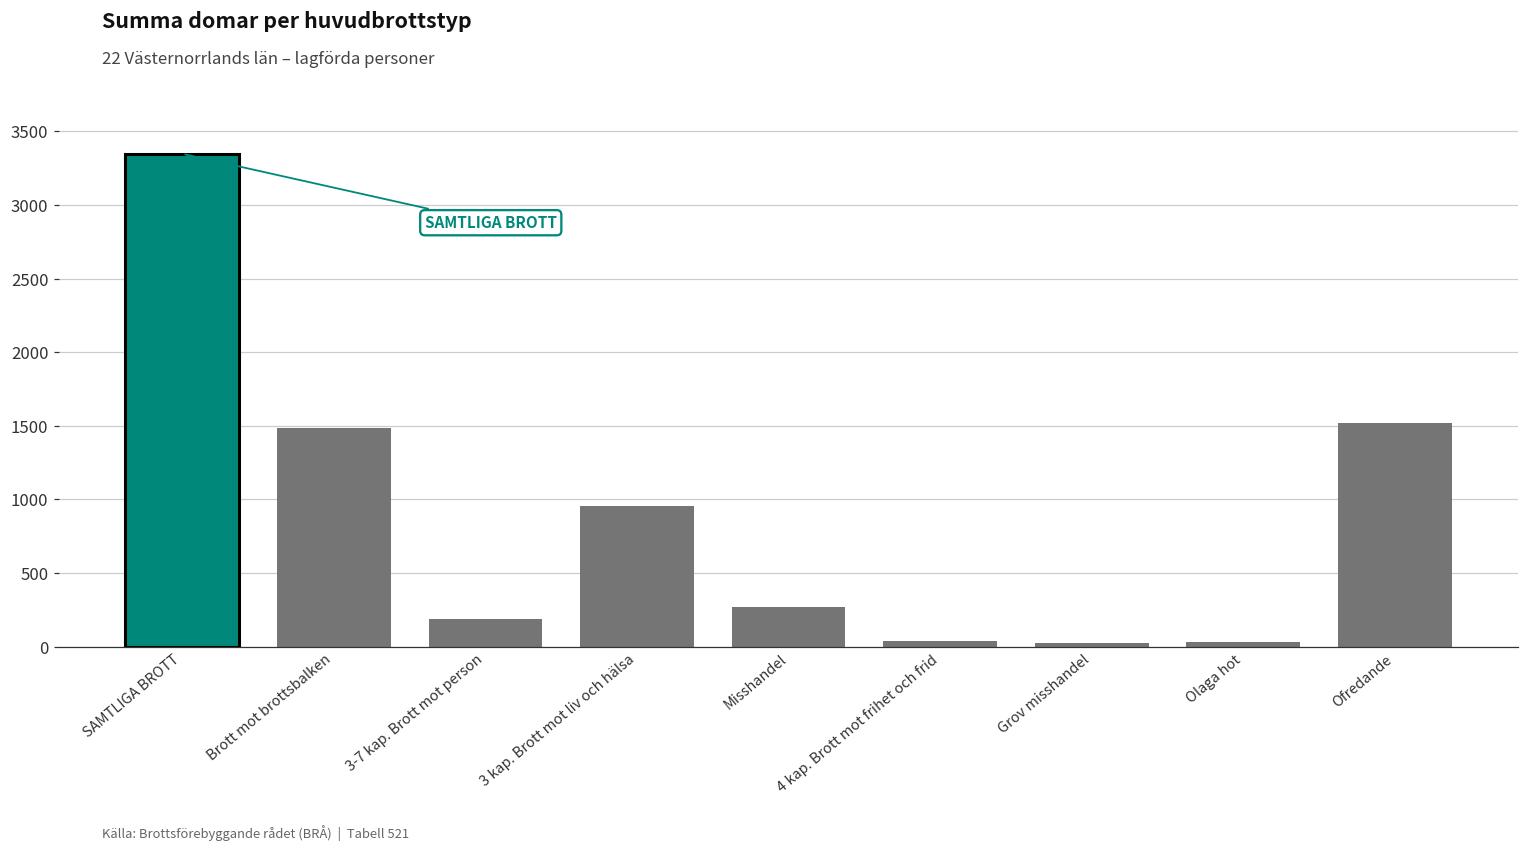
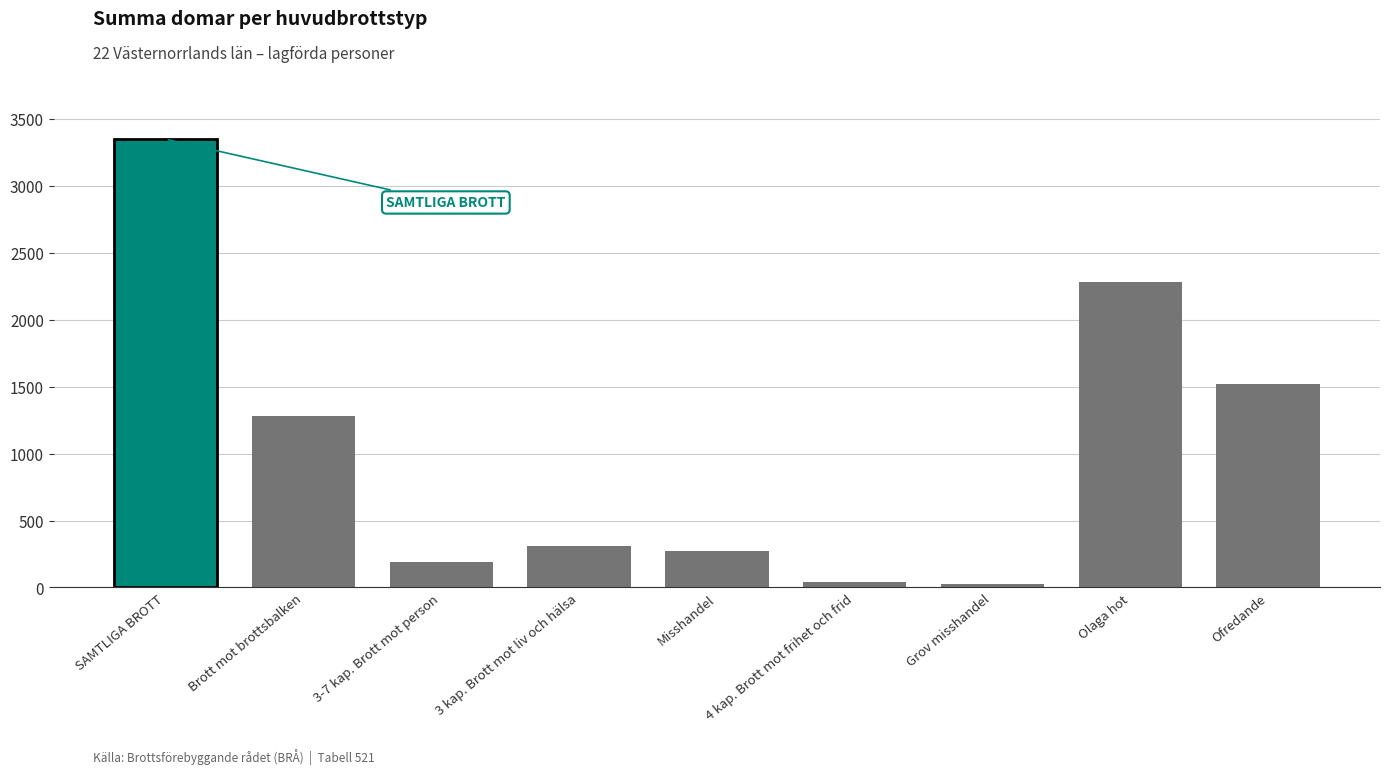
Brott mot brottsbalken: 1490 -> 1280
3 kap. Brott mot liv och hälsa: 960 -> 310
Olaga hot: 30 -> 2280
